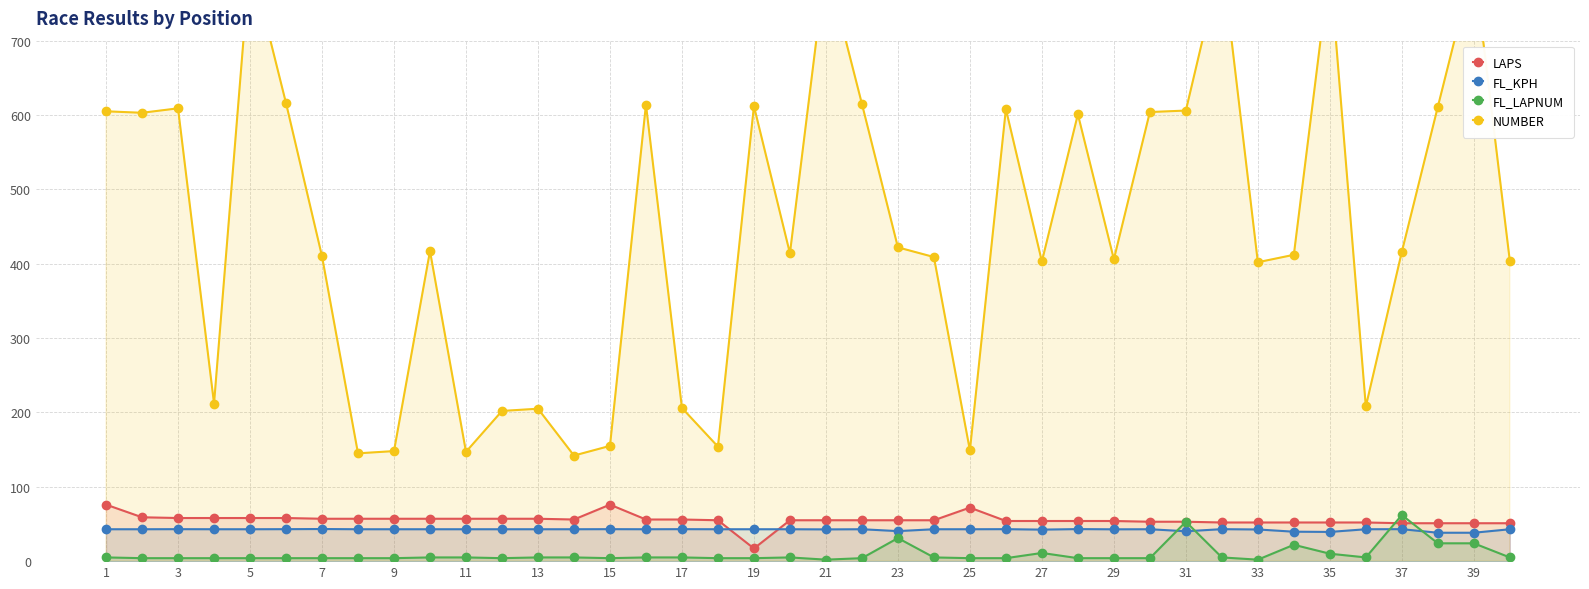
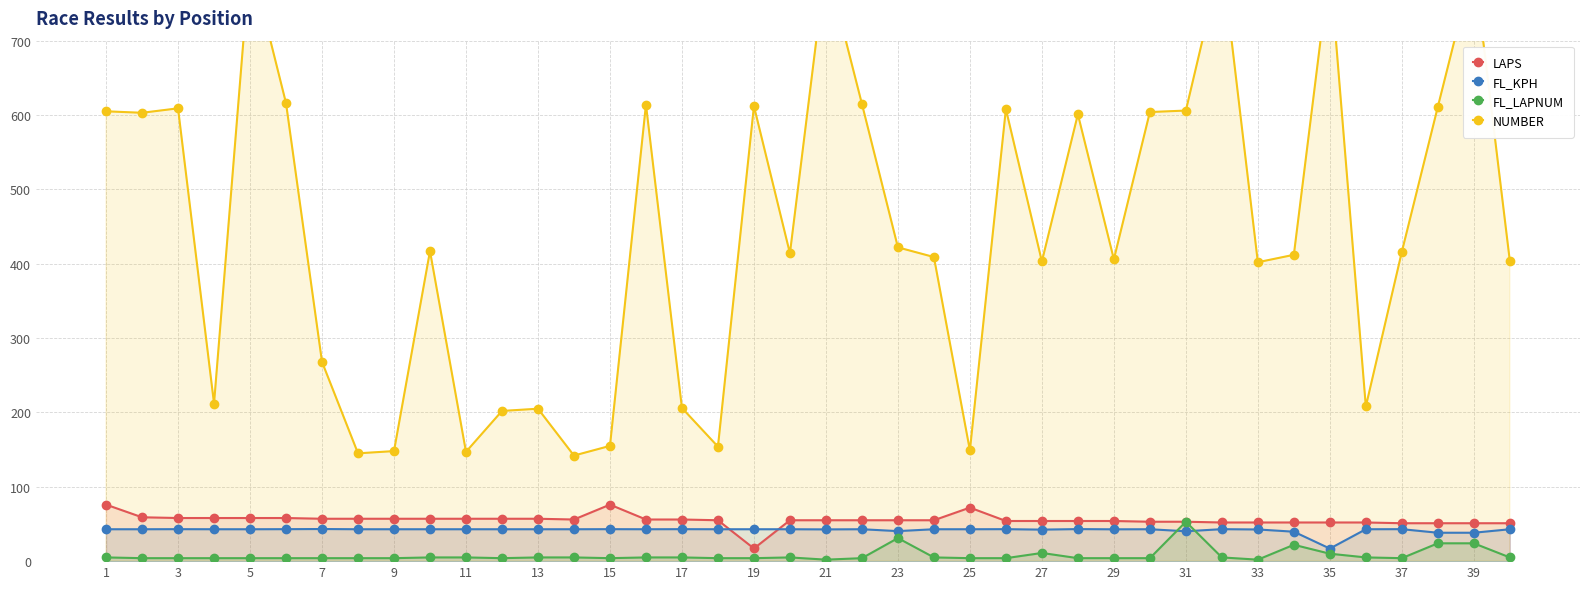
NUMBER, 7: 410 -> 270
FL_KPH, 35: 40 -> 20
FL_LAPNUM, 37: 60 -> 0
